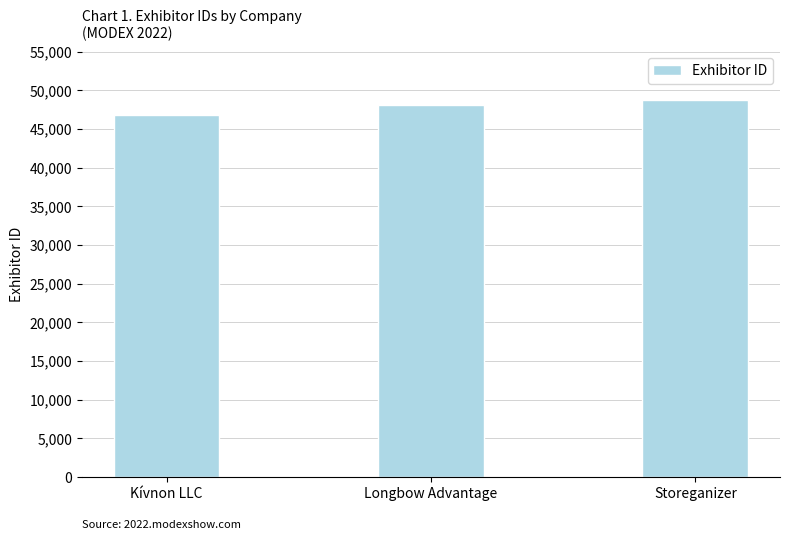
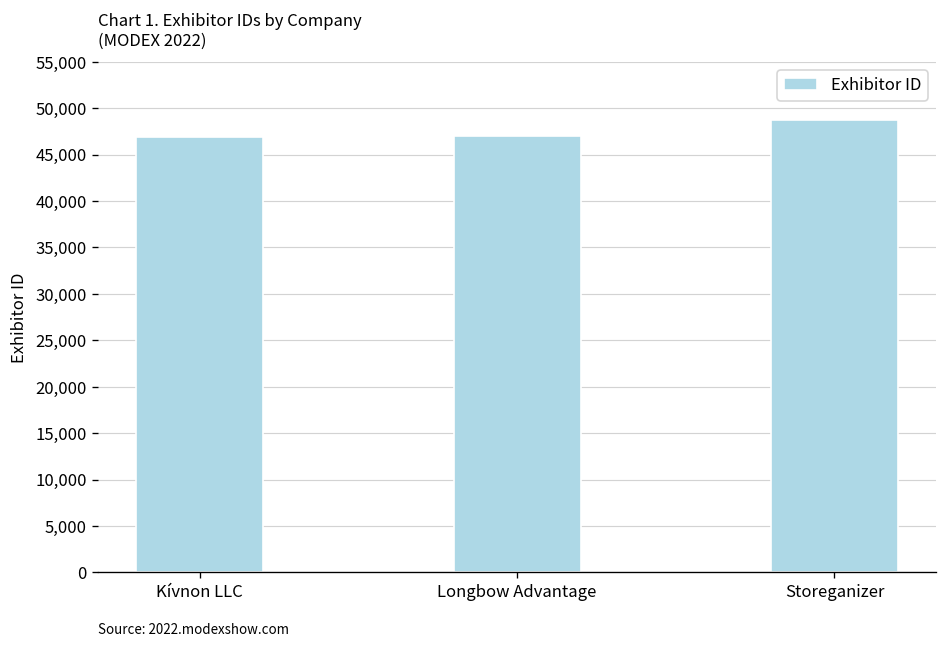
Longbow Advantage: 48,000 -> 47,000
